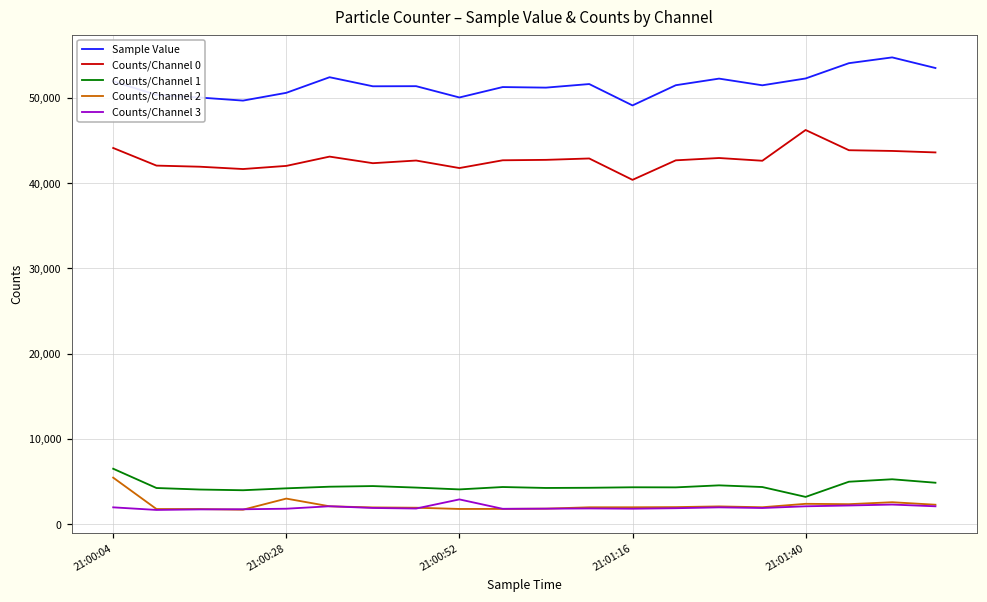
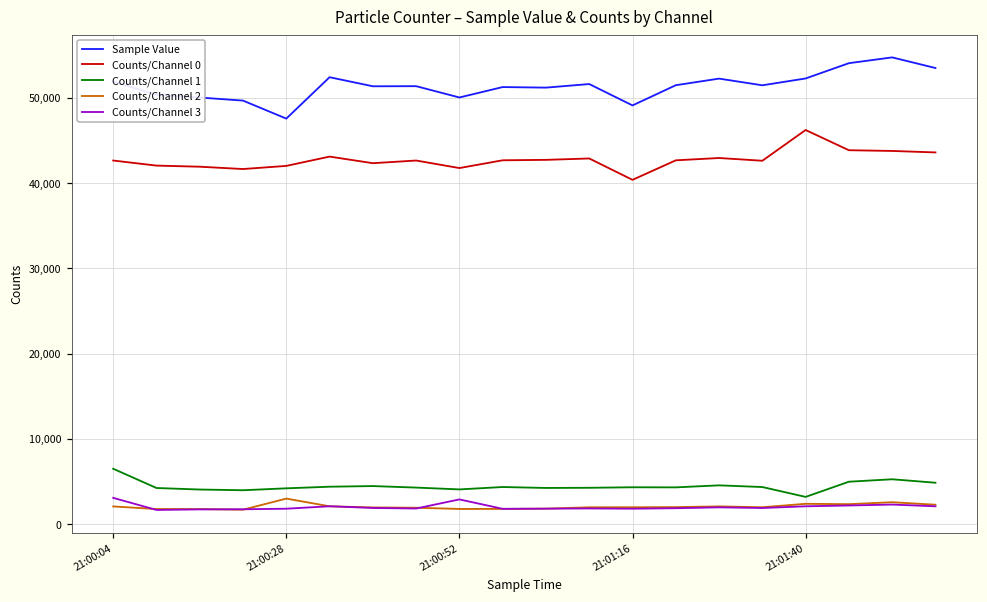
Counts/Channel 0, 21:00:04: 44,000 -> 43,000
Counts/Channel 2, 21:00:04: 5,000 -> 2,000
Counts/Channel 3, 21:00:04: 2,000 -> 3,000
Sample Value, 21:00:28: 51,000 -> 48,000
